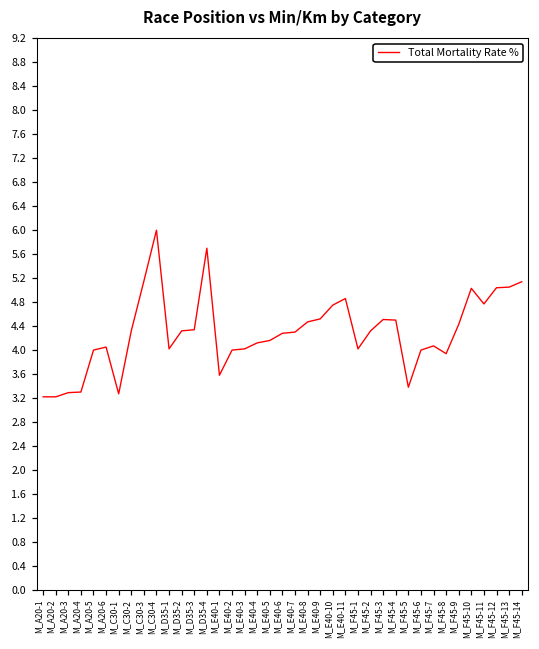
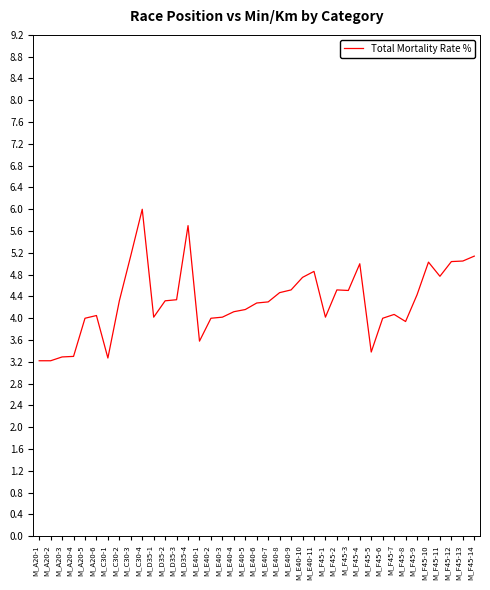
M_F45-2: 4.3 -> 4.5
M_F45-4: 4.5 -> 5.0
